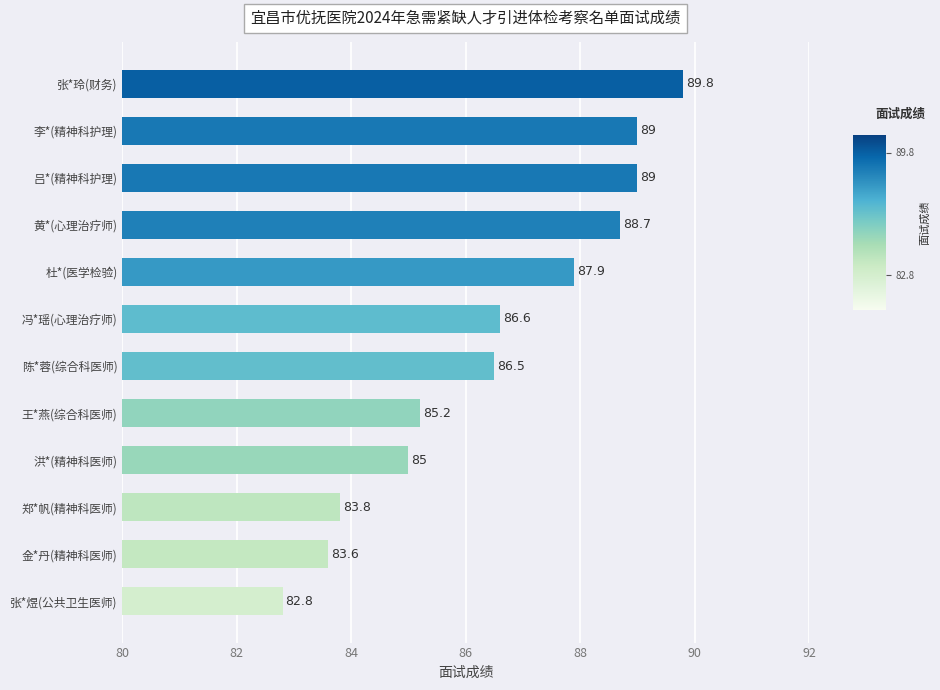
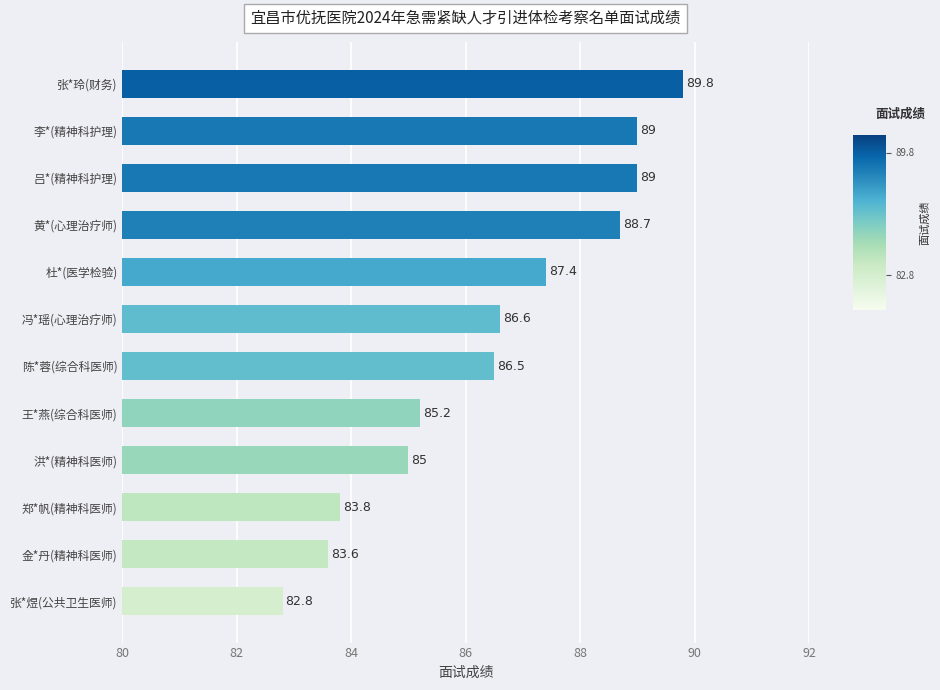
杜*(医学检验): 87.9 -> 87.4
